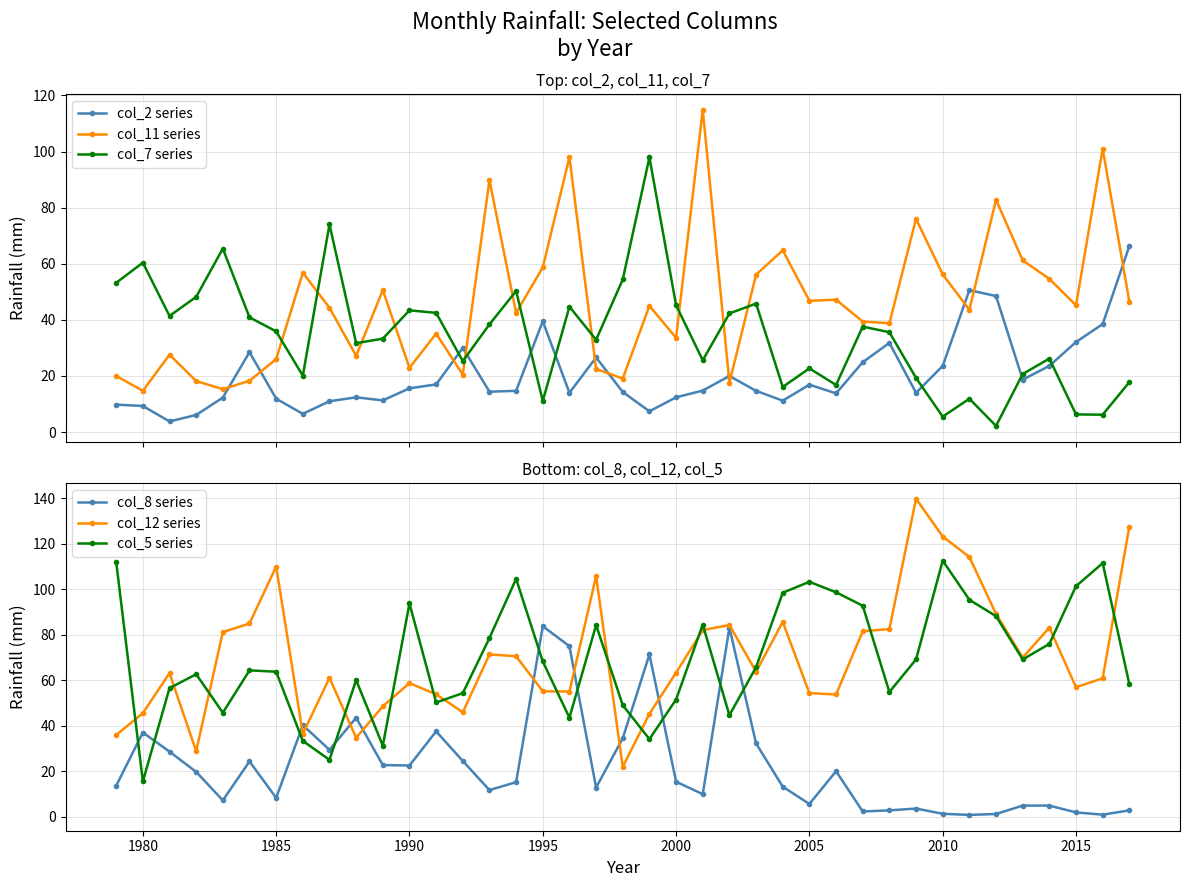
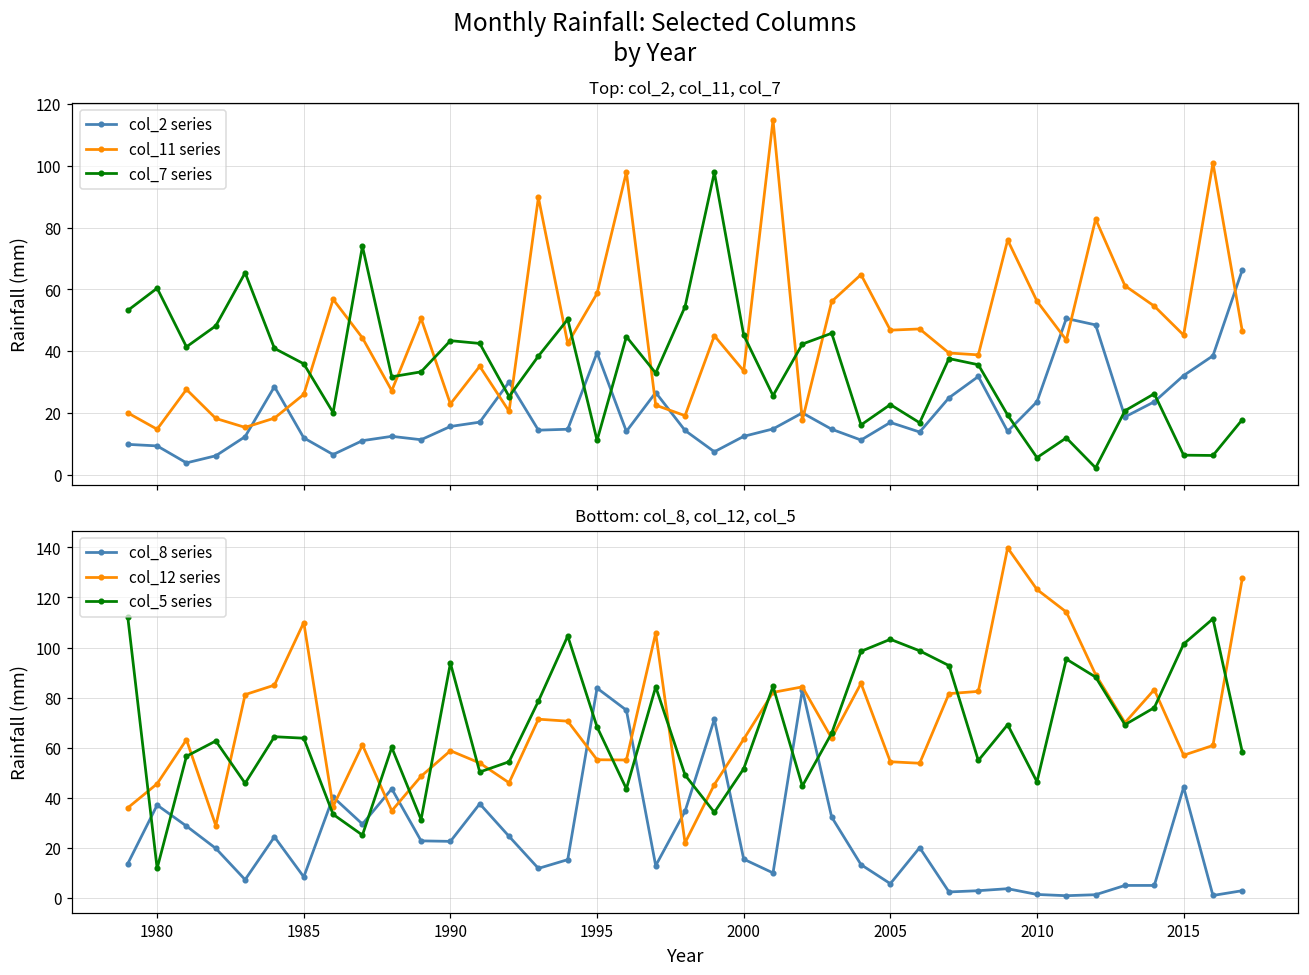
Bottom: col_8, col_12, col_5, col_5 series, 1980: 16 -> 12
Bottom: col_8, col_12, col_5, col_5 series, 2010: 113 -> 46
Bottom: col_8, col_12, col_5, col_8 series, 2015: 2 -> 44
